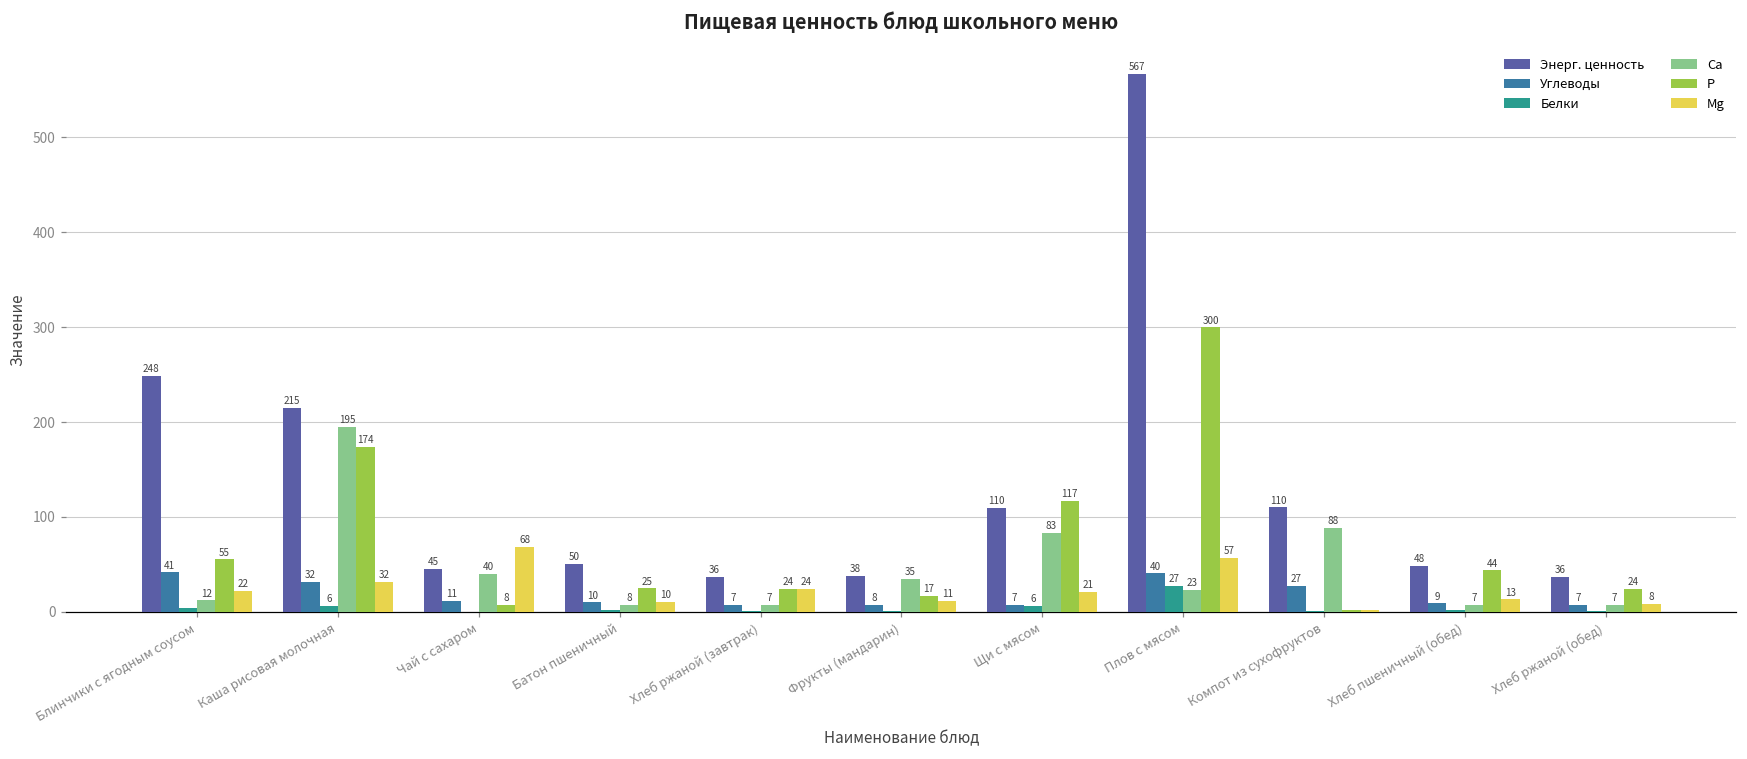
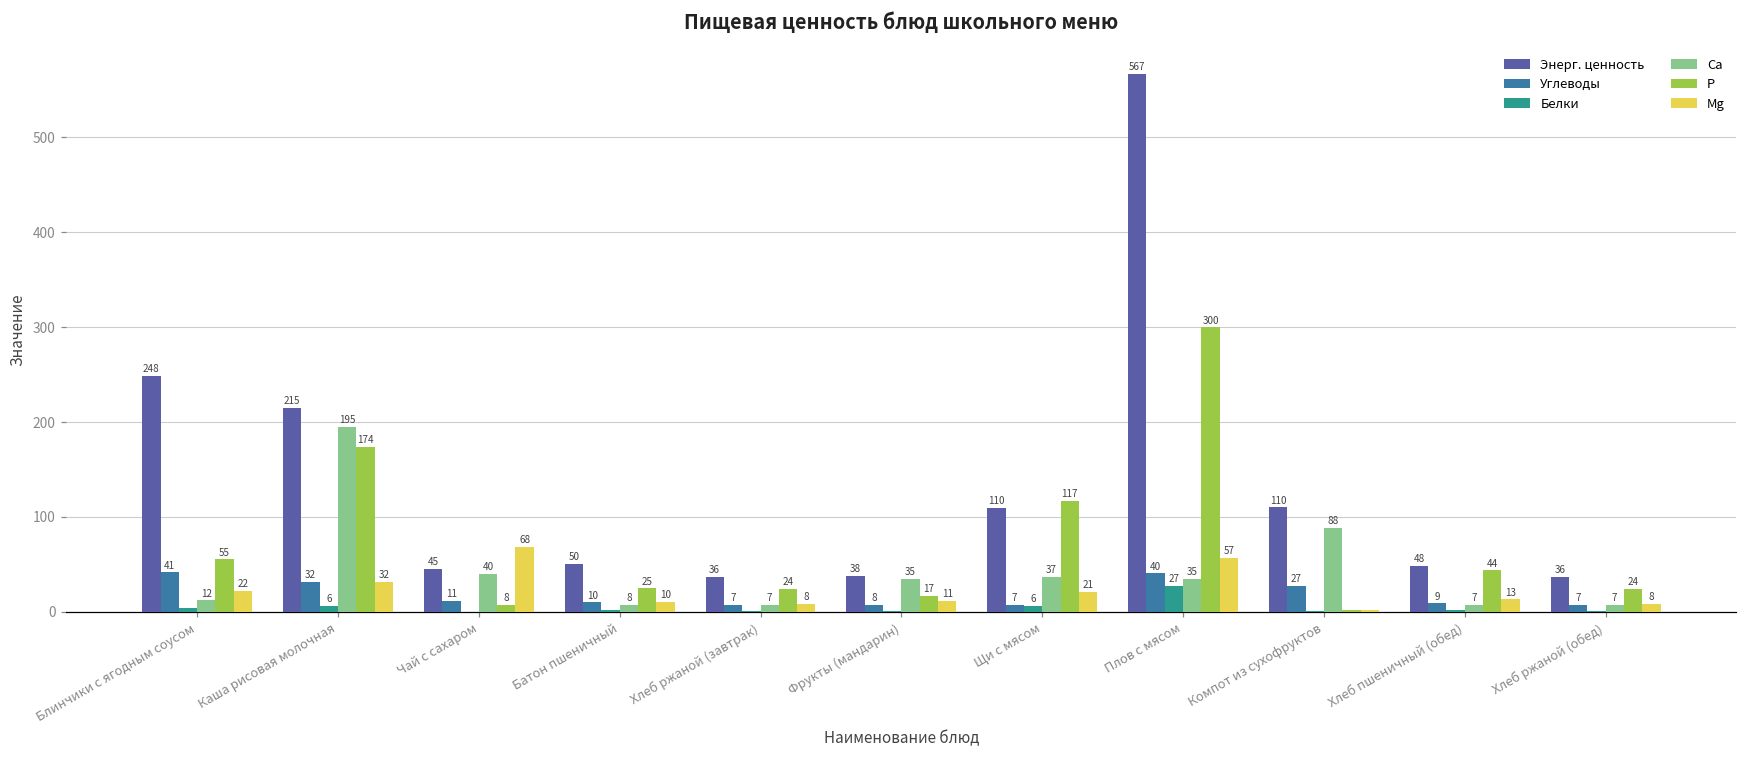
Mg, Хлеб ржаной (завтрак): 24 -> 8
Ca, Щи с мясом: 83 -> 37
Ca, Плов с мясом: 23 -> 35
